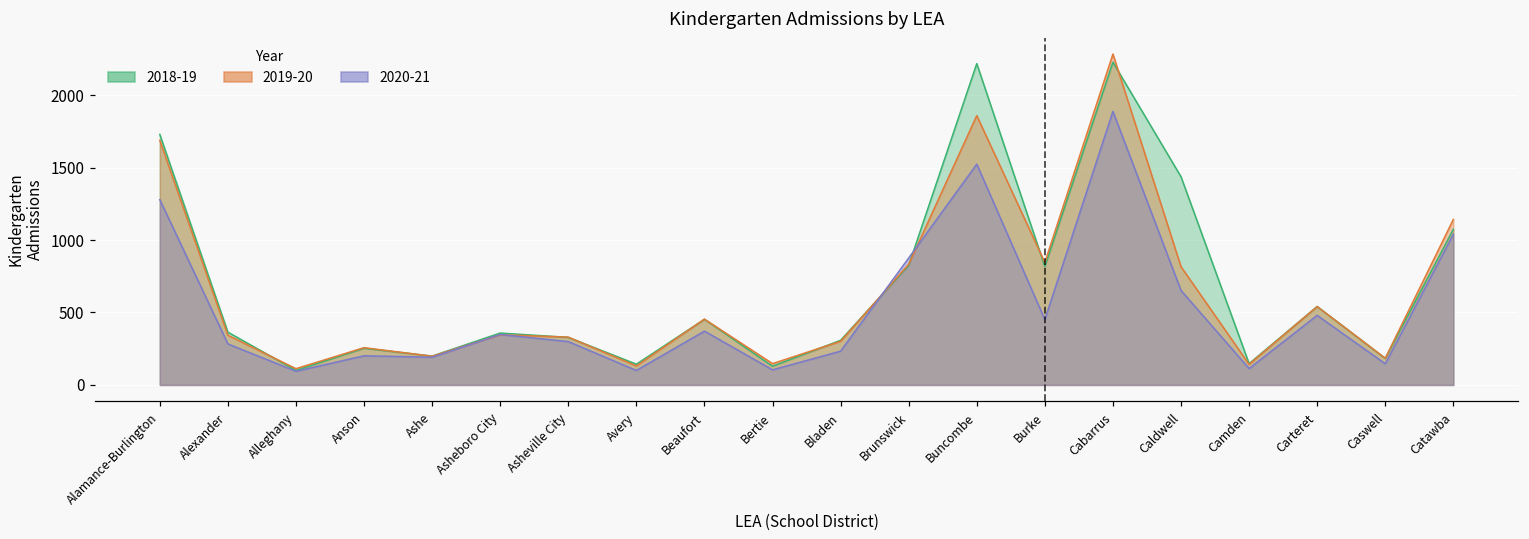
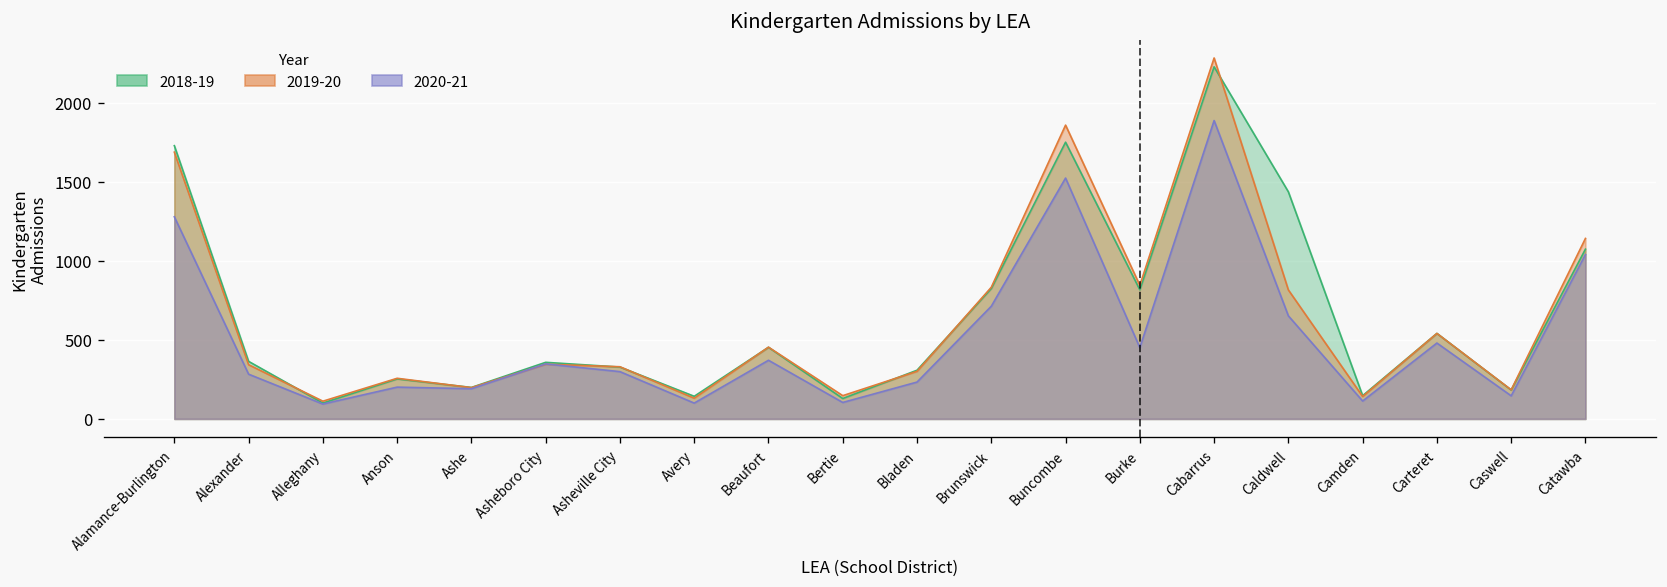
2020-21, Brunswick: 880 -> 710
2018-19, Buncombe: 2220 -> 1750
